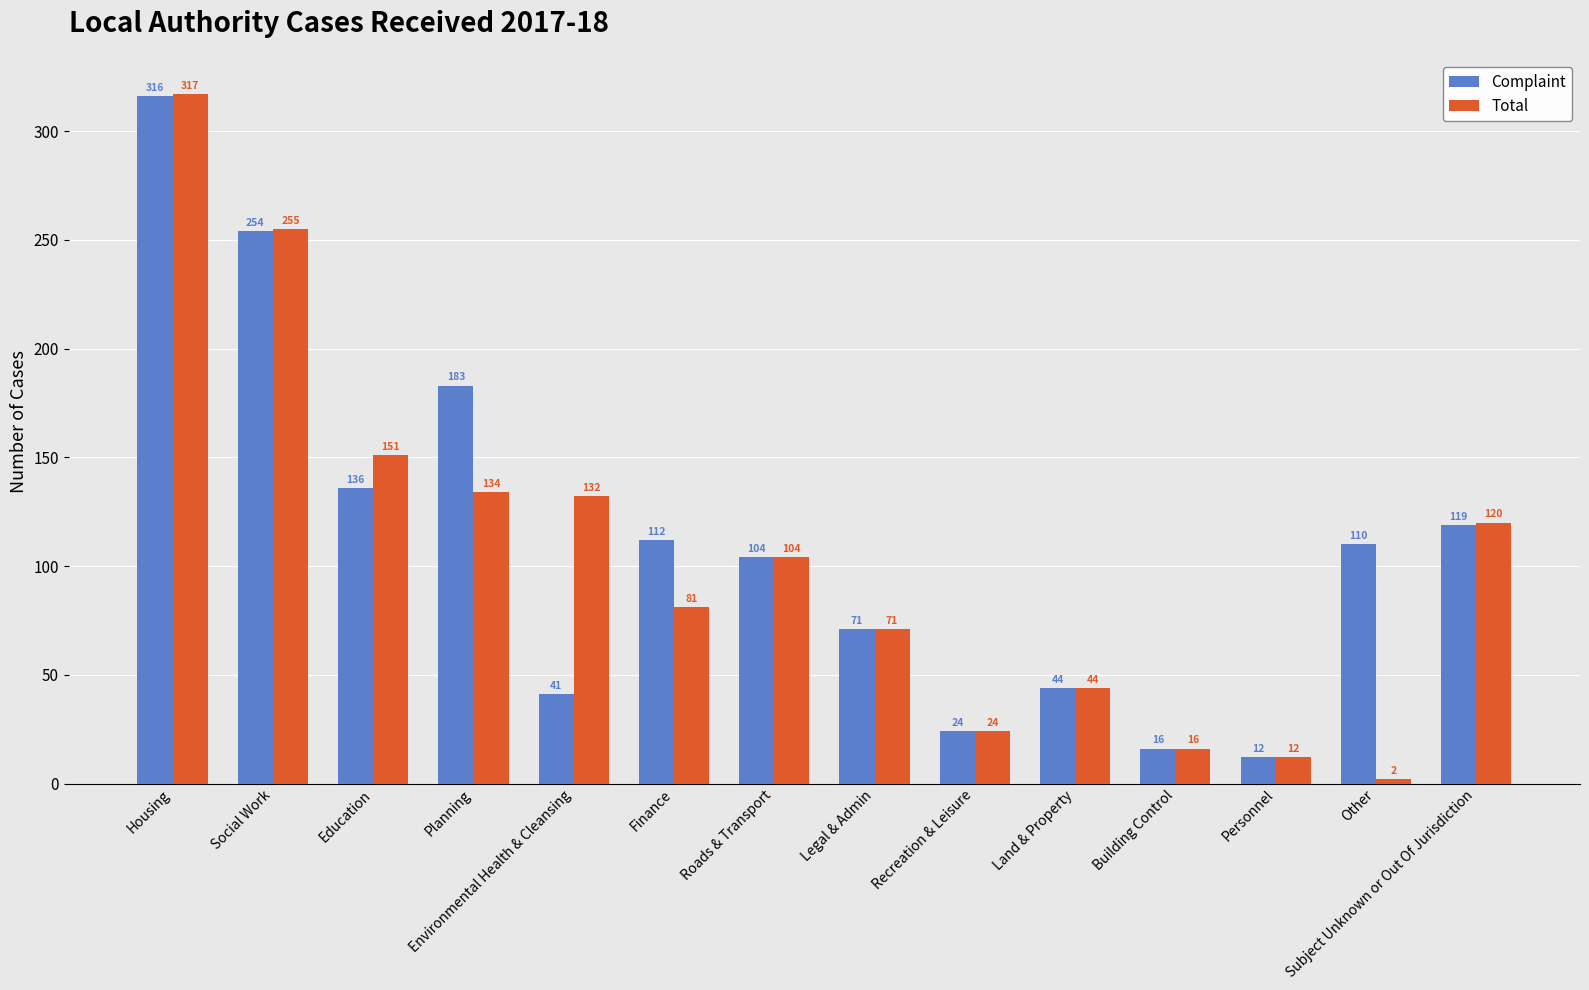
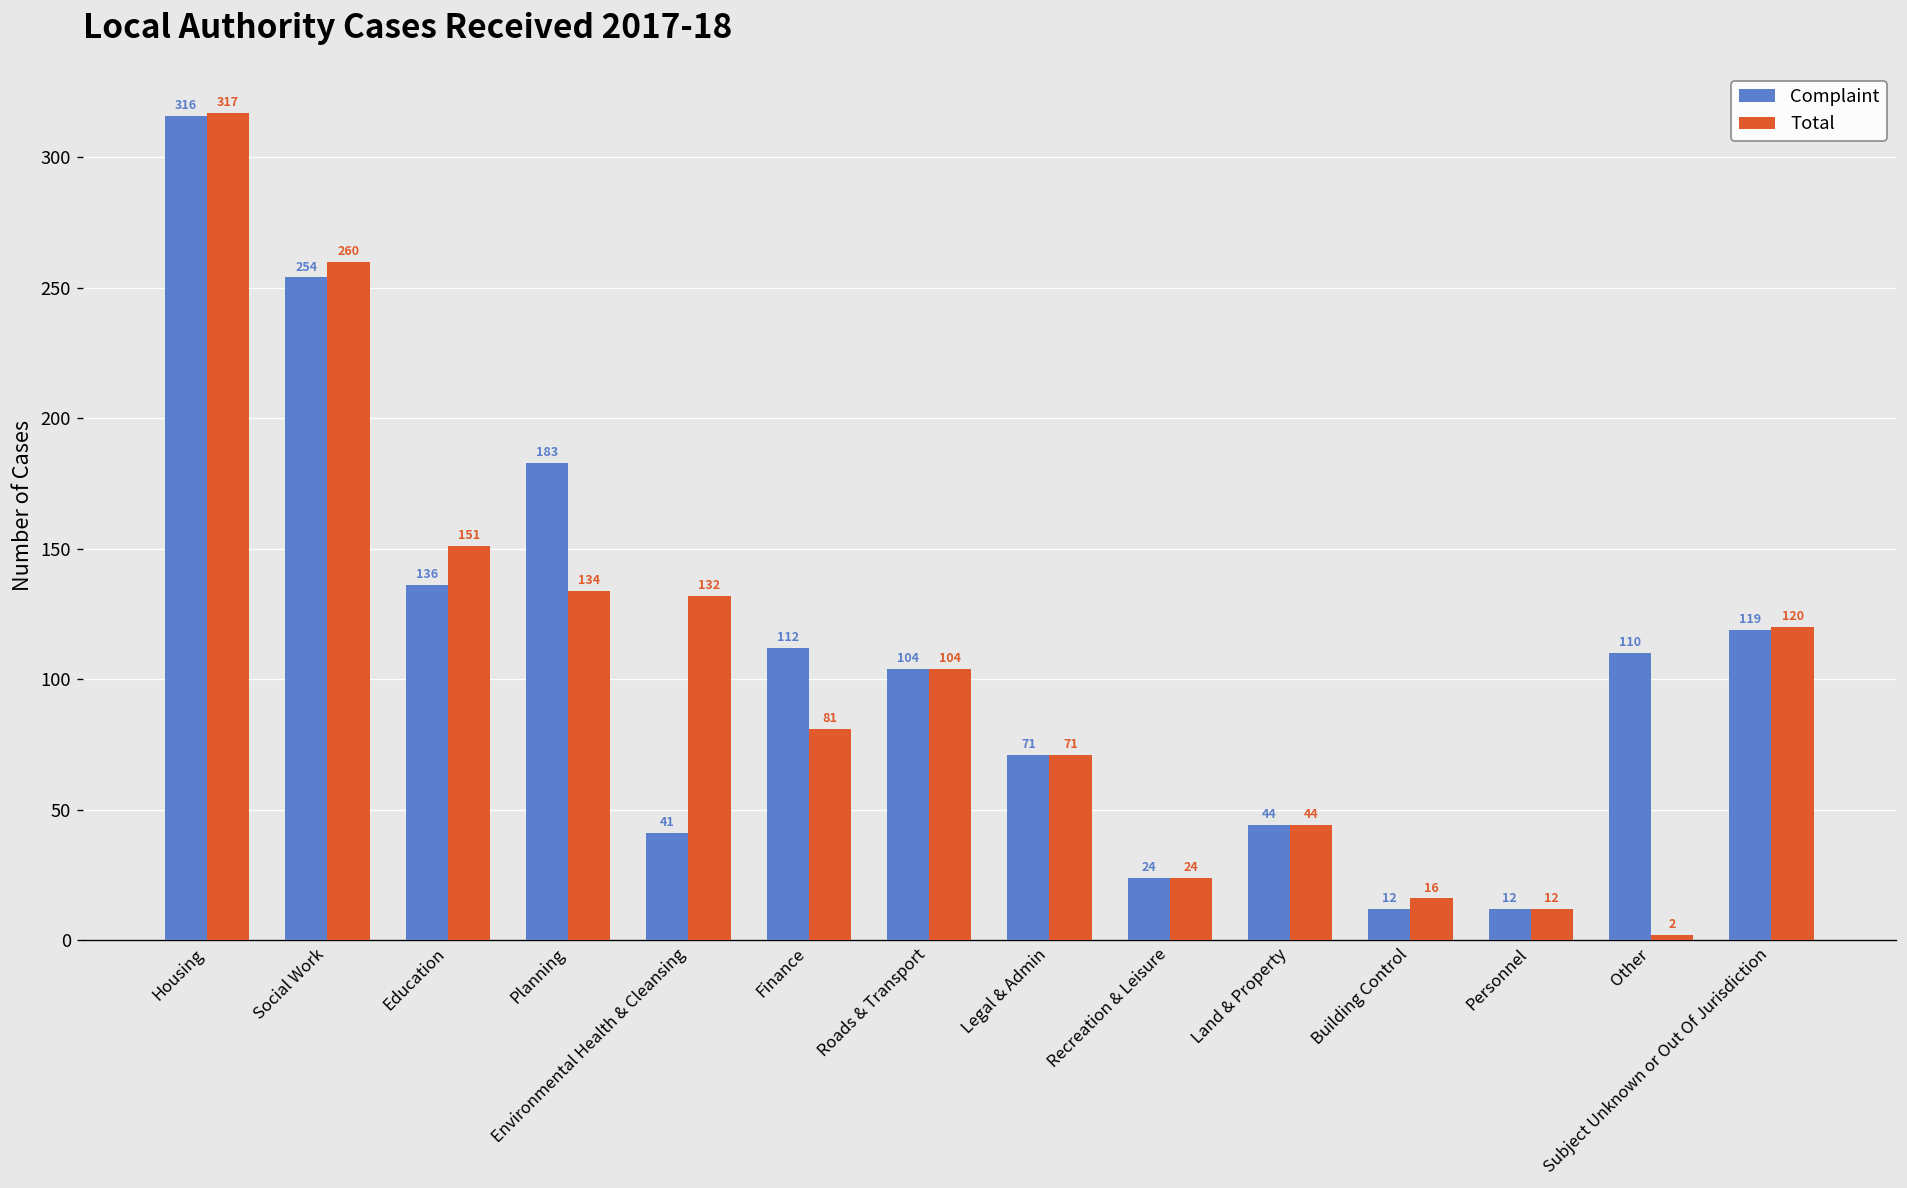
Total, Social Work: 255 -> 260
Complaint, Building Control: 16 -> 12
